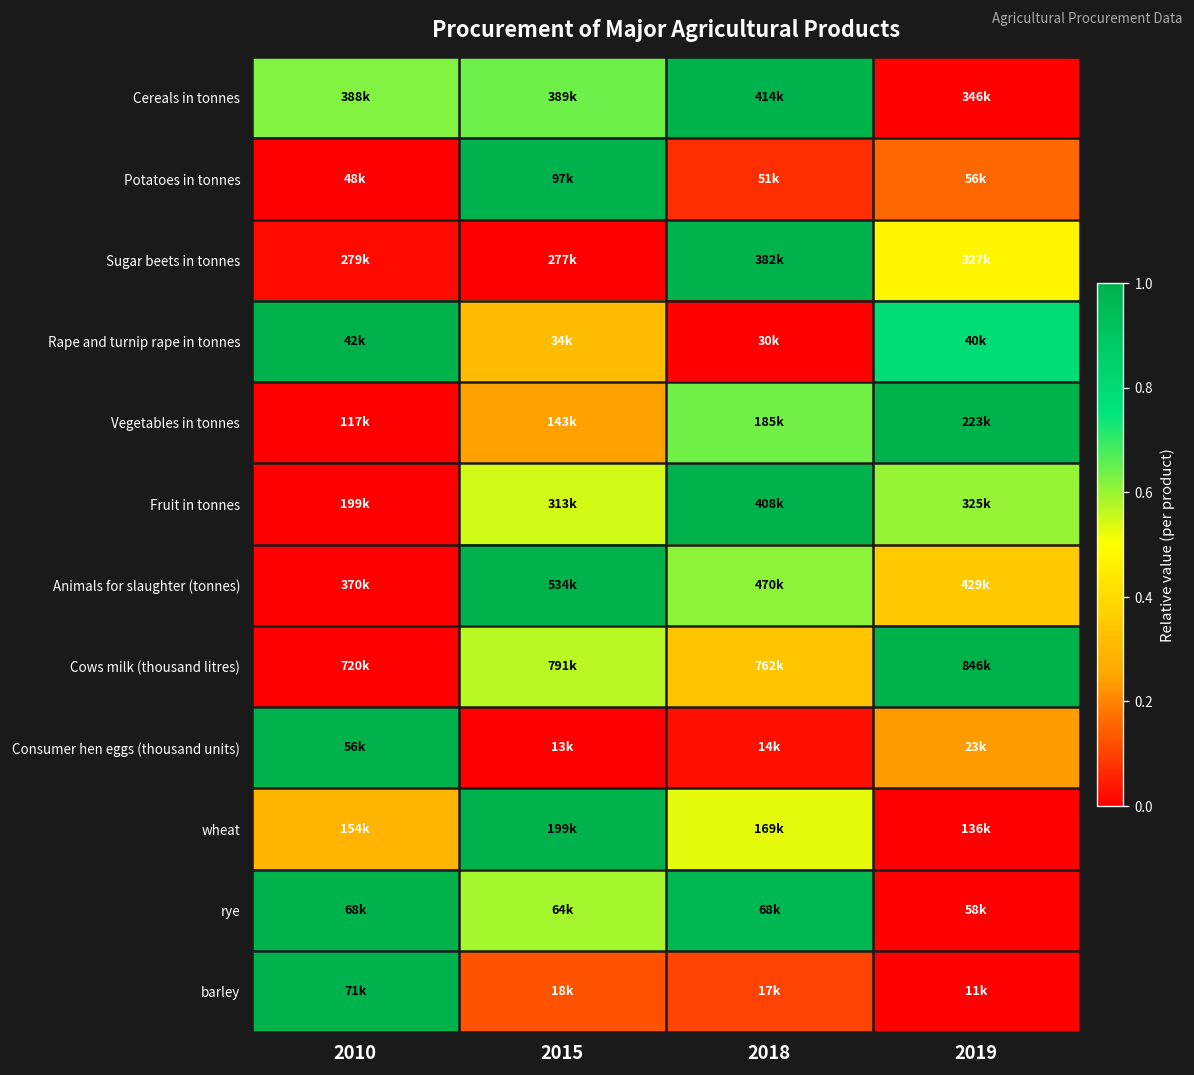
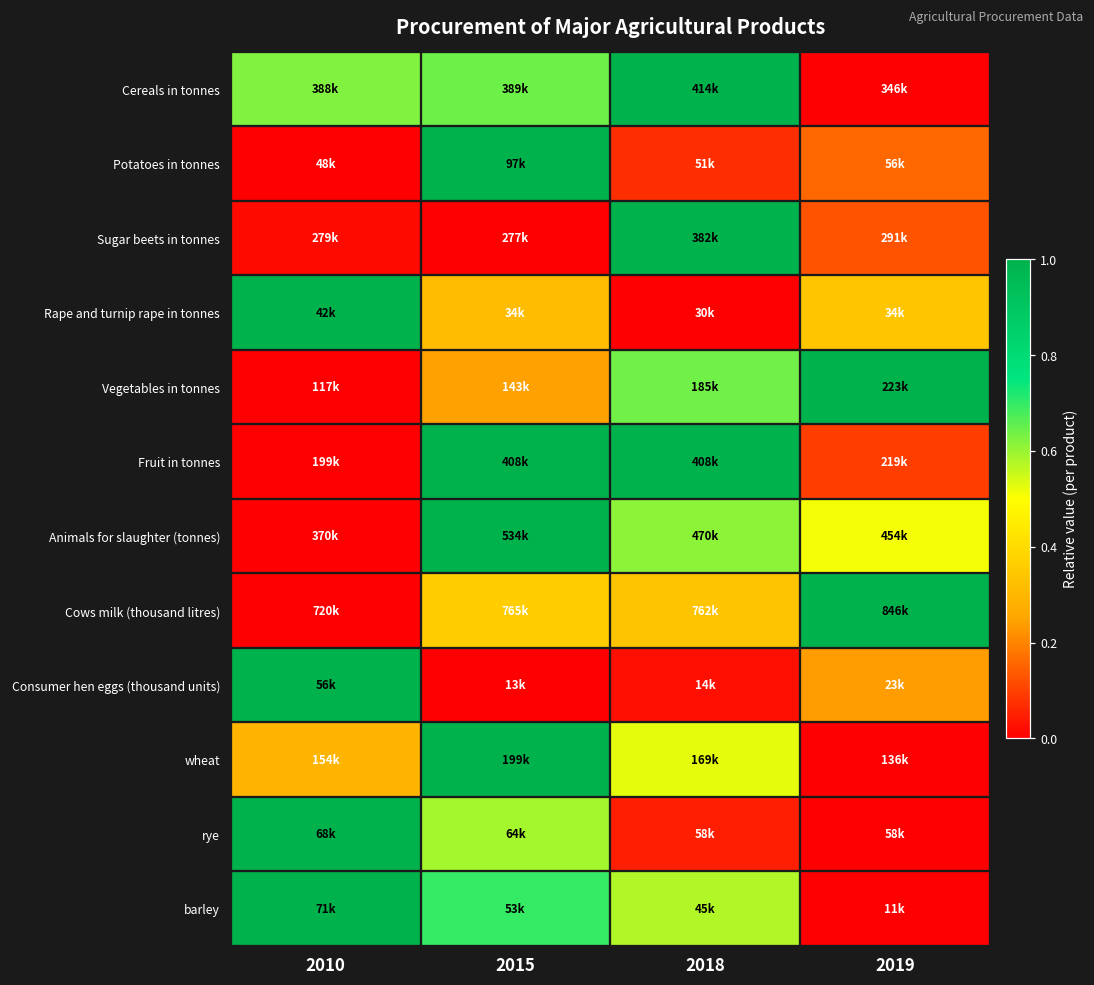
Sugar beets in tonnes, 2019: 327k -> 291k
Rape and turnip rape in tonnes, 2019: 40k -> 34k
Fruit in tonnes, 2015: 313k -> 408k
Fruit in tonnes, 2019: 325k -> 219k
Animals for slaughter (tonnes), 2019: 429k -> 454k
Cows milk (thousand litres), 2015: 791k -> 765k
rye, 2018: 68k -> 58k
barley, 2015: 18k -> 53k
barley, 2018: 17k -> 45k
